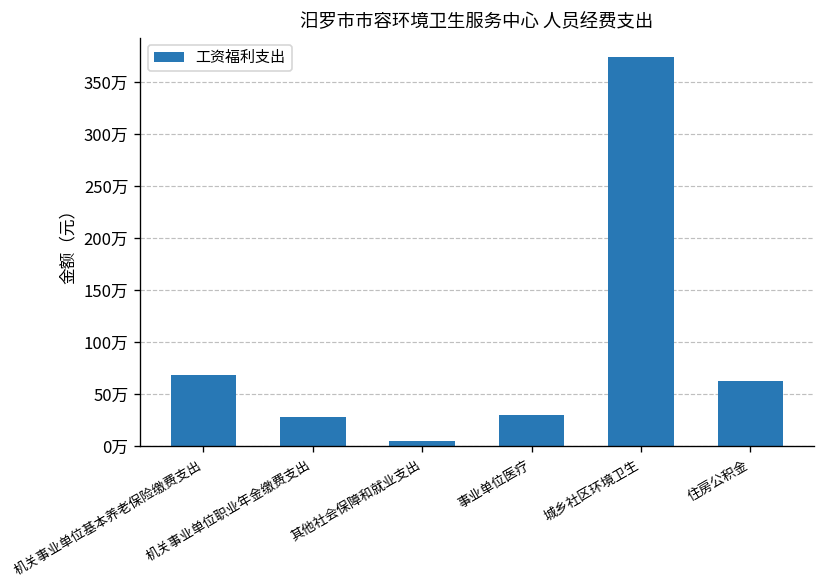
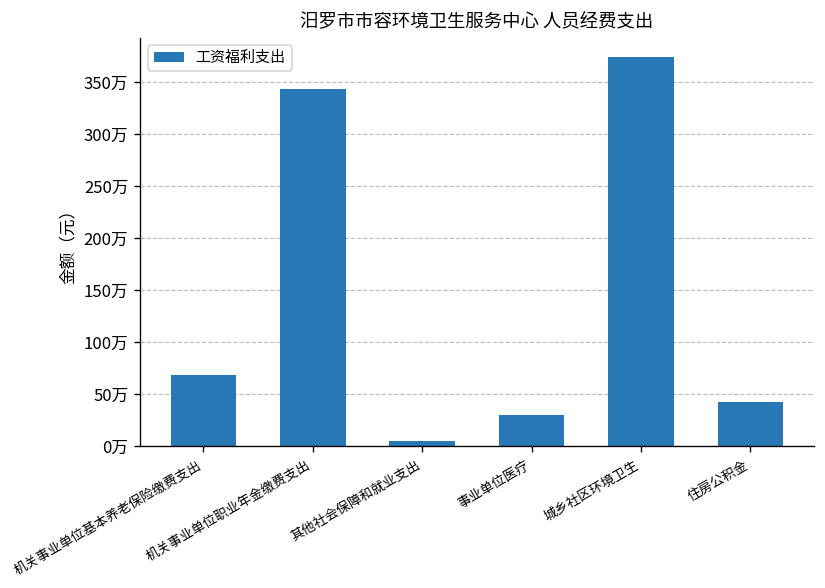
机关事业单位职业年金缴费支出: 30万 -> 340万
住房公积金: 60万 -> 40万
